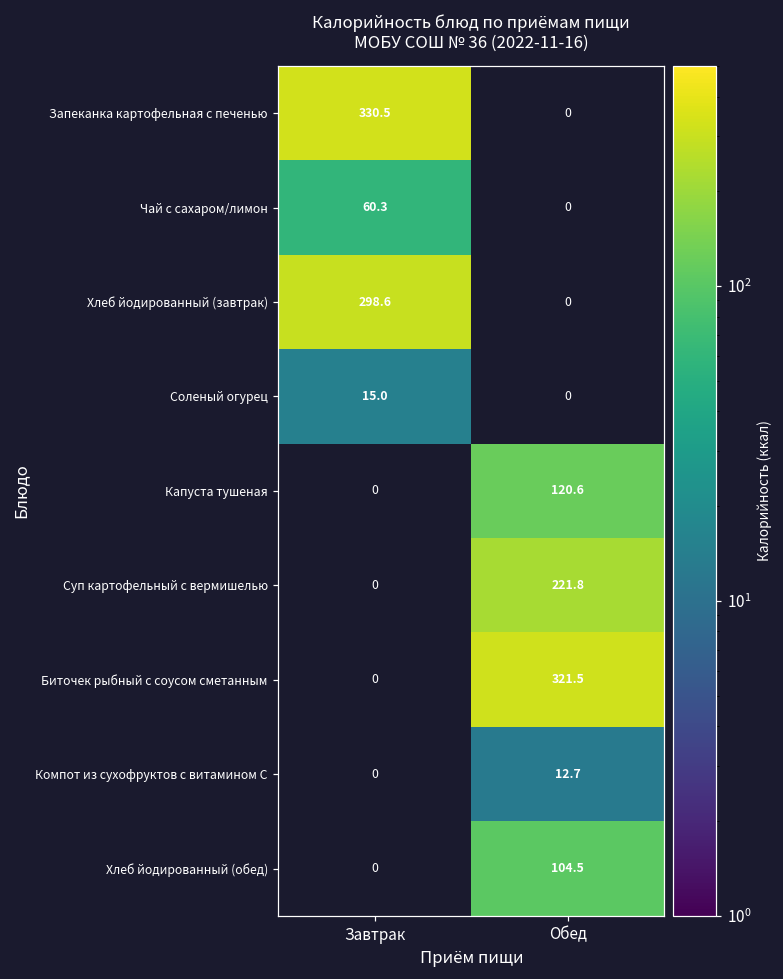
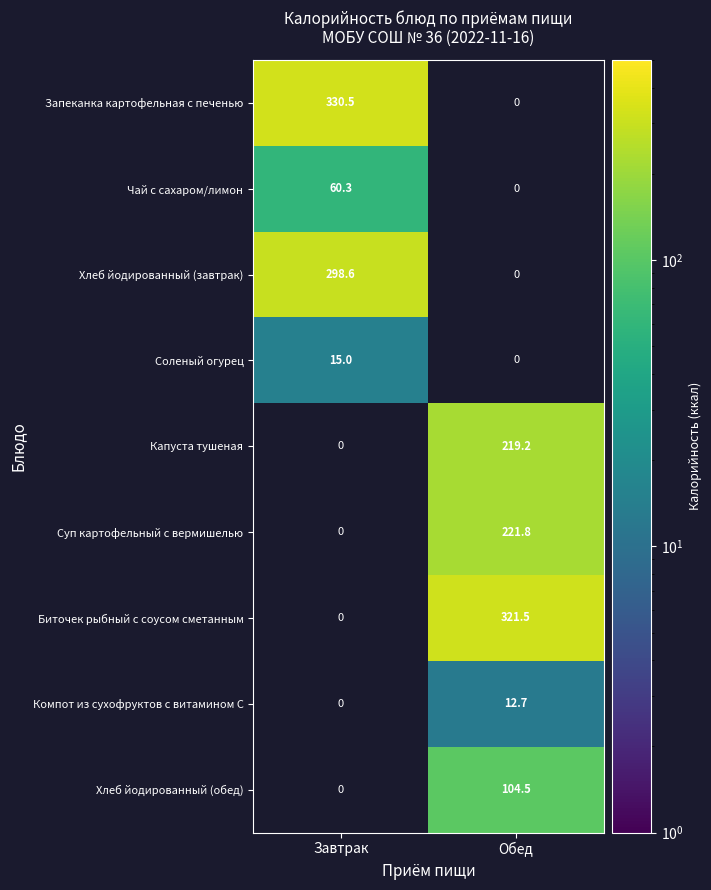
Капуста тушеная, Обед: 120.6 -> 219.2
